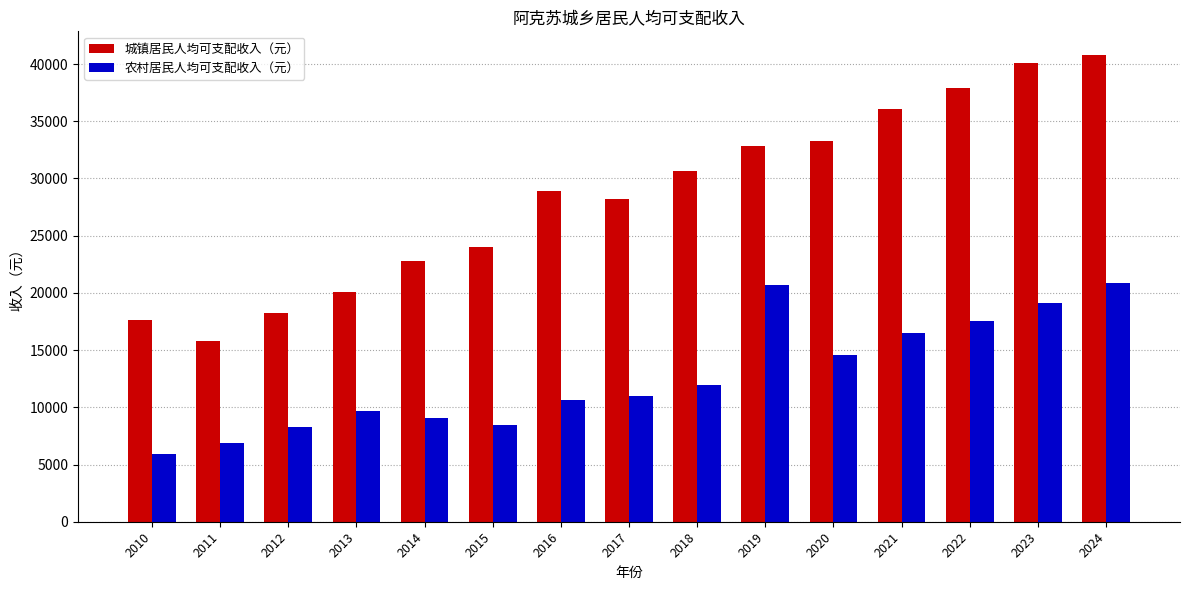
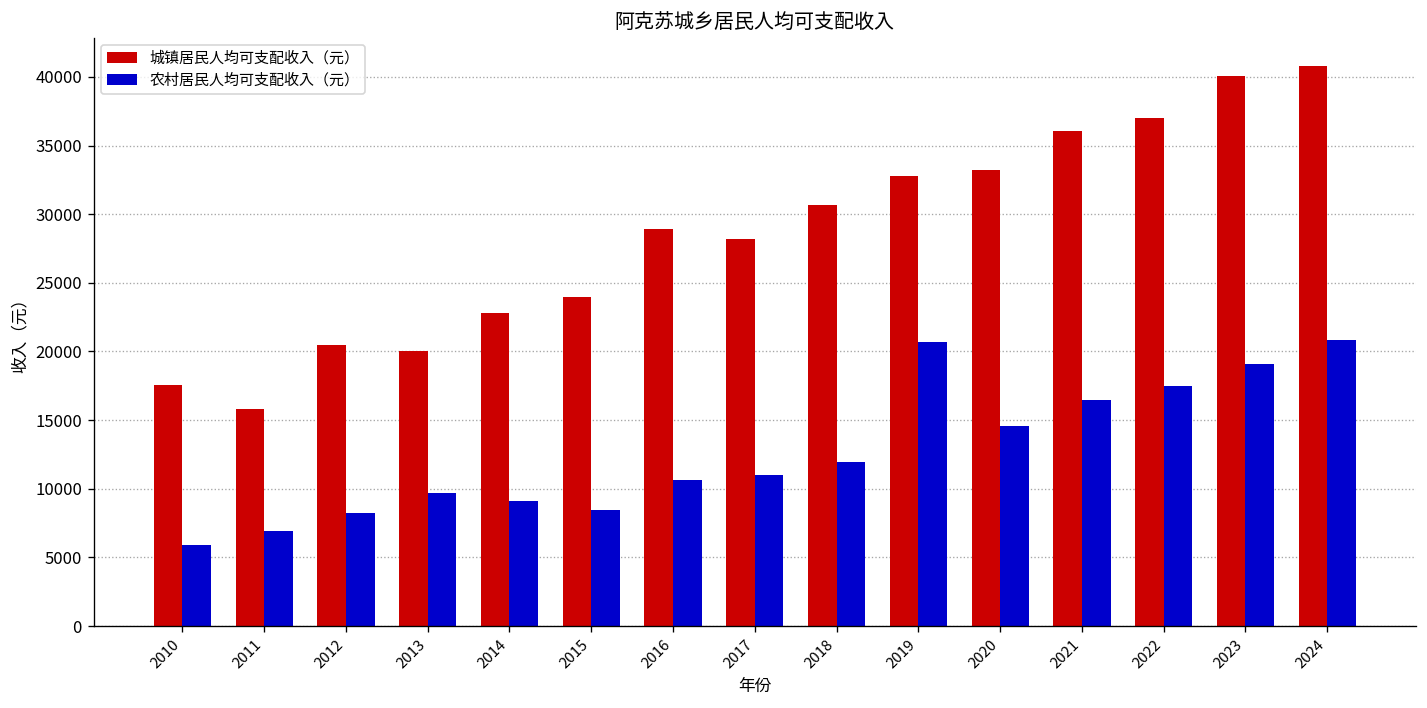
城镇居民人均可支配收入（元）, 2012: 18200 -> 20400
城镇居民人均可支配收入（元）, 2022: 37900 -> 37000
